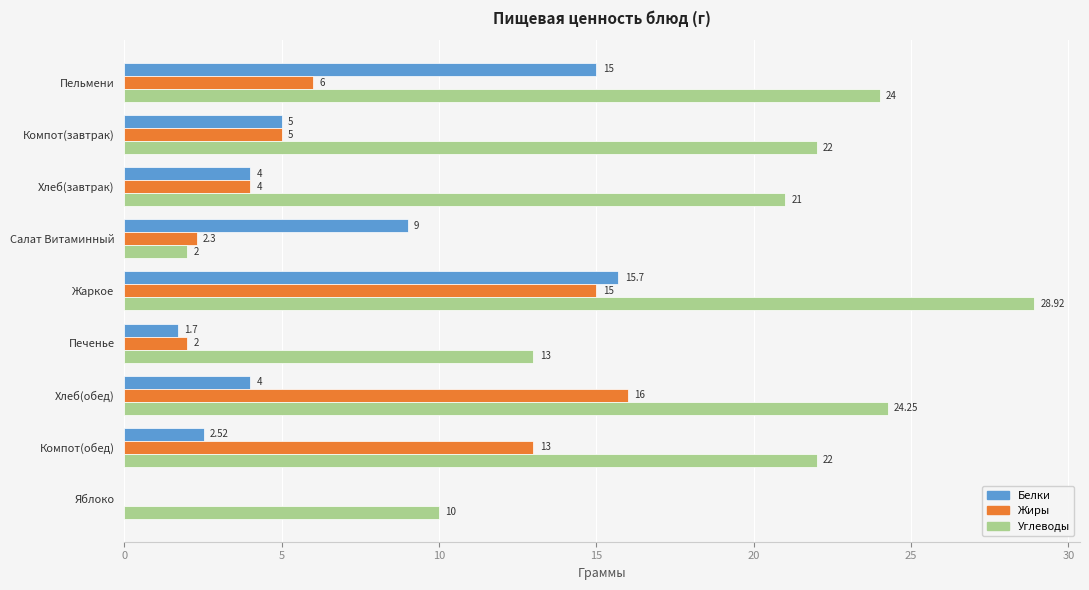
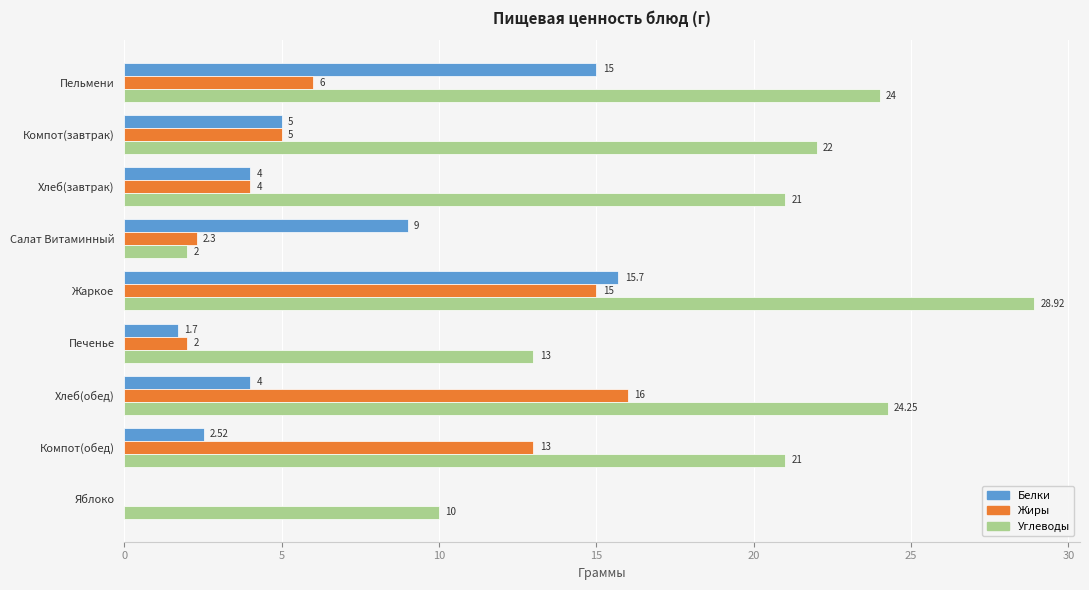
Углеводы, Компот(обед): 22 -> 21
